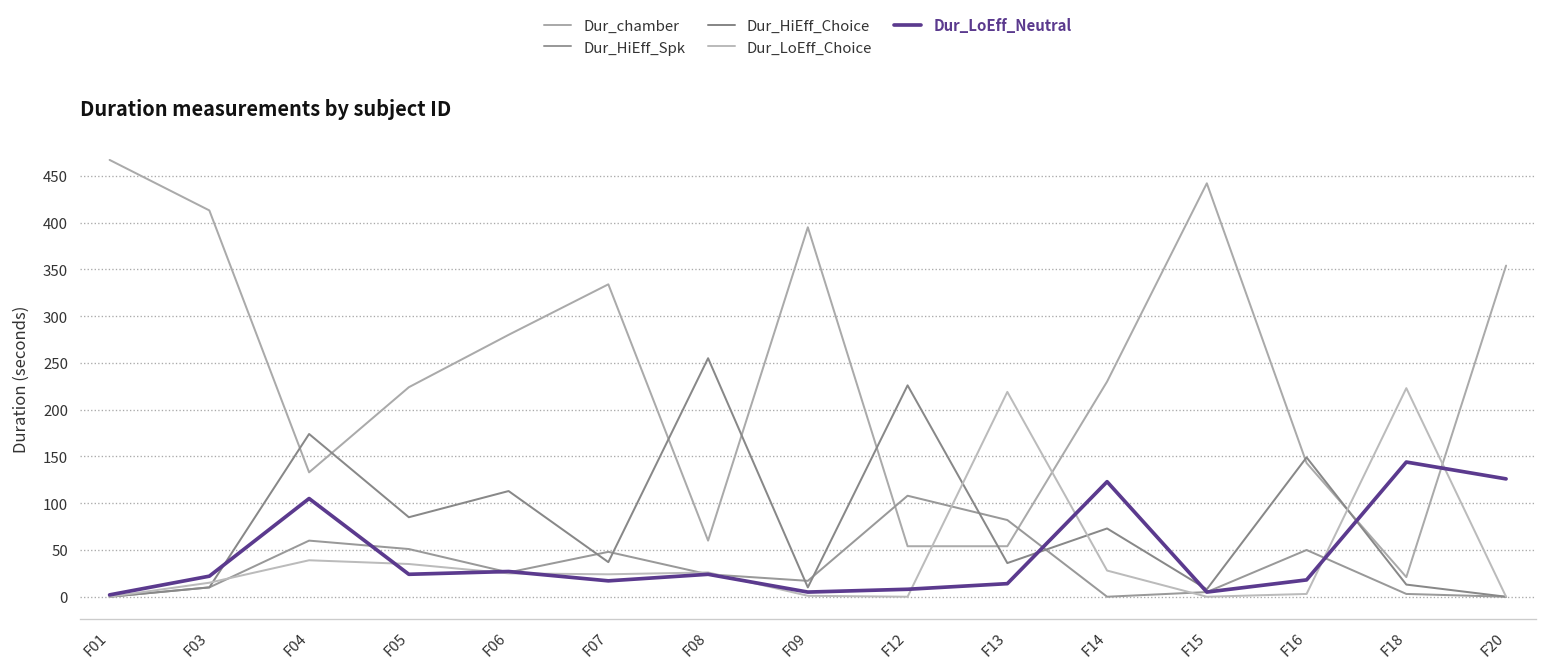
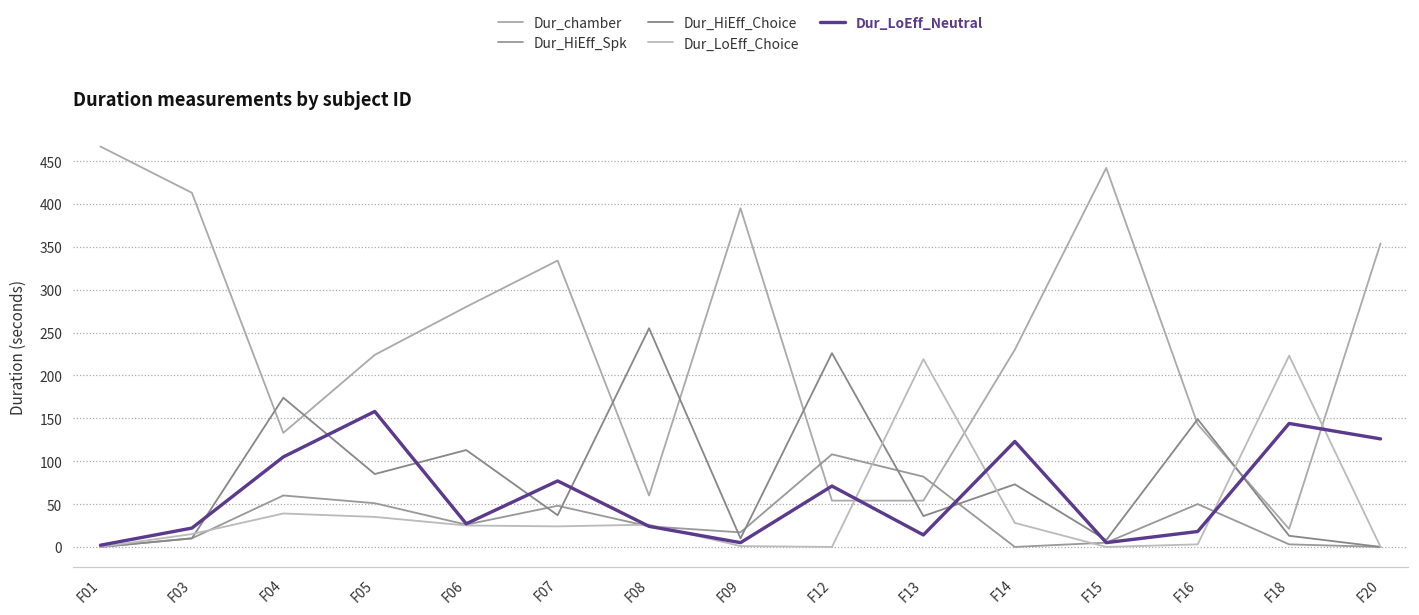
Dur_LoEff_Neutral, F05: 20 -> 160
Dur_LoEff_Neutral, F07: 20 -> 80
Dur_LoEff_Neutral, F12: 10 -> 70
